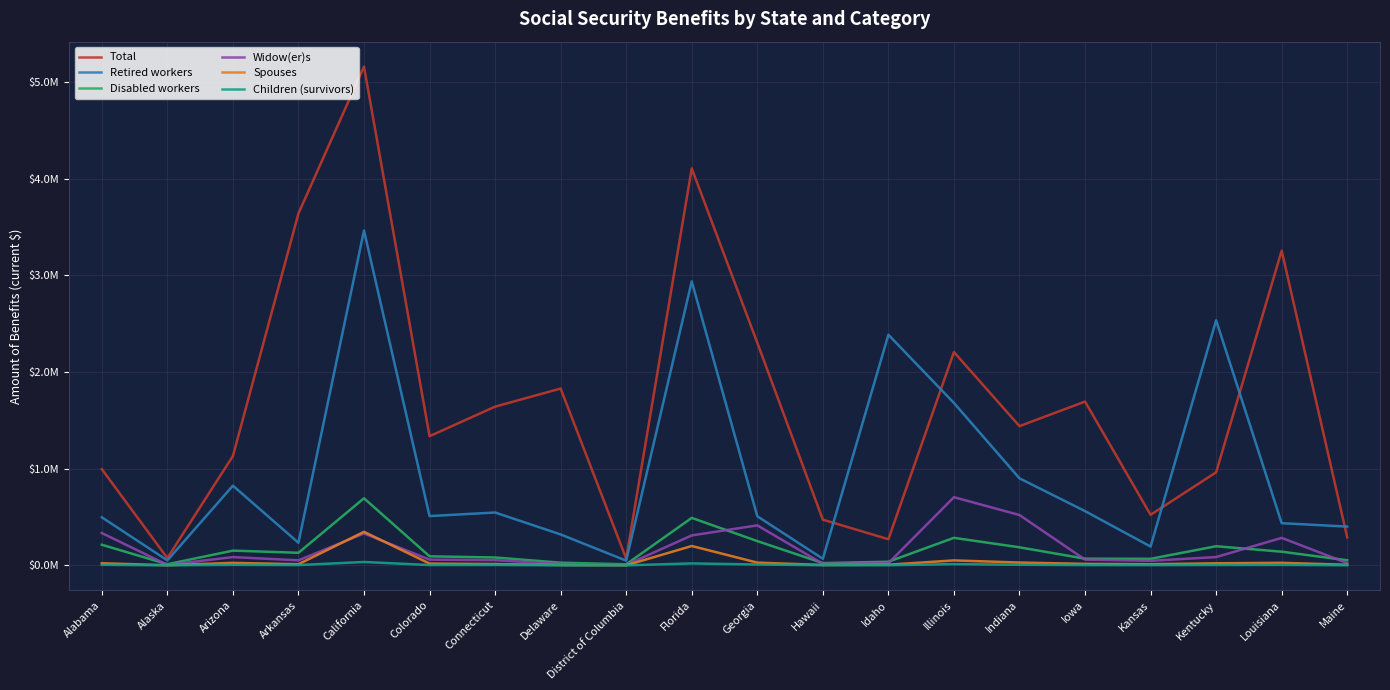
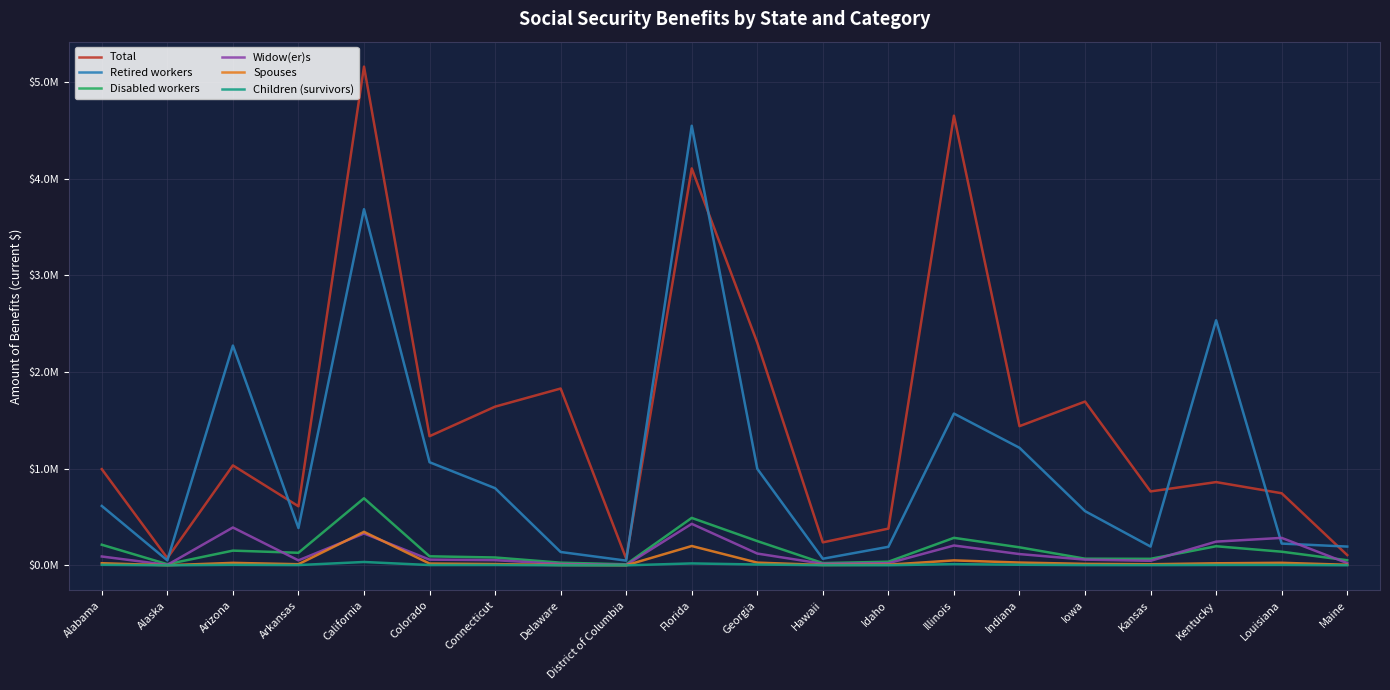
Retired workers, Alabama: $500000 -> $600000
Widow(er)s, Alabama: $300000 -> $100000
Total, Arizona: $1100000 -> $1000000
Retired workers, Arizona: $800000 -> $2300000
Widow(er)s, Arizona: $100000 -> $400000
Total, Arkansas: $3600000 -> $600000
Retired workers, Arkansas: $200000 -> $400000
Retired workers, California: $3500000 -> $3700000
Retired workers, Colorado: $500000 -> $1100000
Retired workers, Connecticut: $500000 -> $800000
Retired workers, Delaware: $300000 -> $100000
Retired workers, Florida: $2900000 -> $4500000
Widow(er)s, Florida: $300000 -> $400000
Retired workers, Georgia: $500000 -> $1000000
Widow(er)s, Georgia: $400000 -> $100000
Total, Hawaii: $500000 -> $200000
Total, Idaho: $300000 -> $400000
Retired workers, Idaho: $2400000 -> $200000
Total, Illinois: $2200000 -> $4600000
Retired workers, Illinois: $1700000 -> $1600000
Widow(er)s, Illinois: $700000 -> $200000
Retired workers, Indiana: $900000 -> $1200000
Widow(er)s, Indiana: $500000 -> $100000
Total, Kansas: $500000 -> $800000
Total, Kentucky: $1000000 -> $900000
Widow(er)s, Kentucky: $100000 -> $200000
Total, Louisiana: $3300000 -> $700000
Retired workers, Louisiana: $400000 -> $200000
Total, Maine: $300000 -> $100000
Retired workers, Maine: $400000 -> $200000
